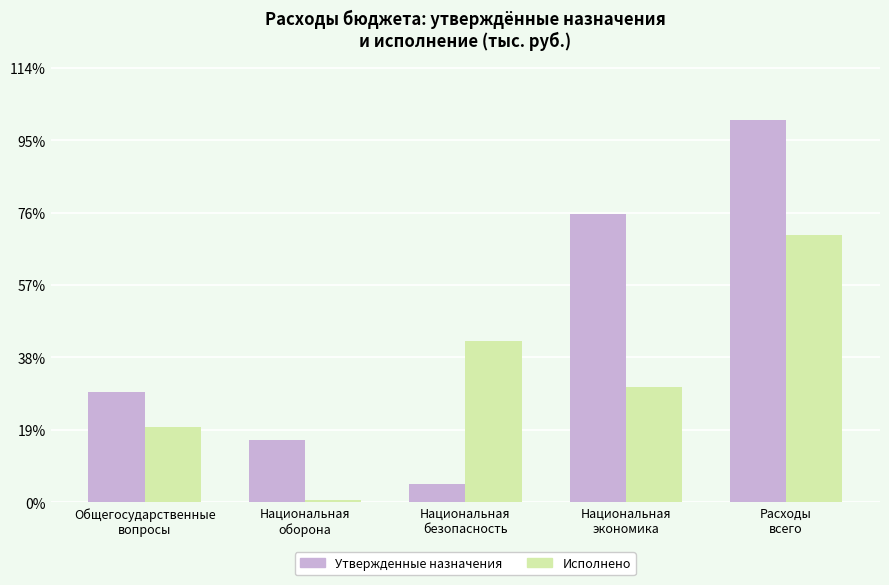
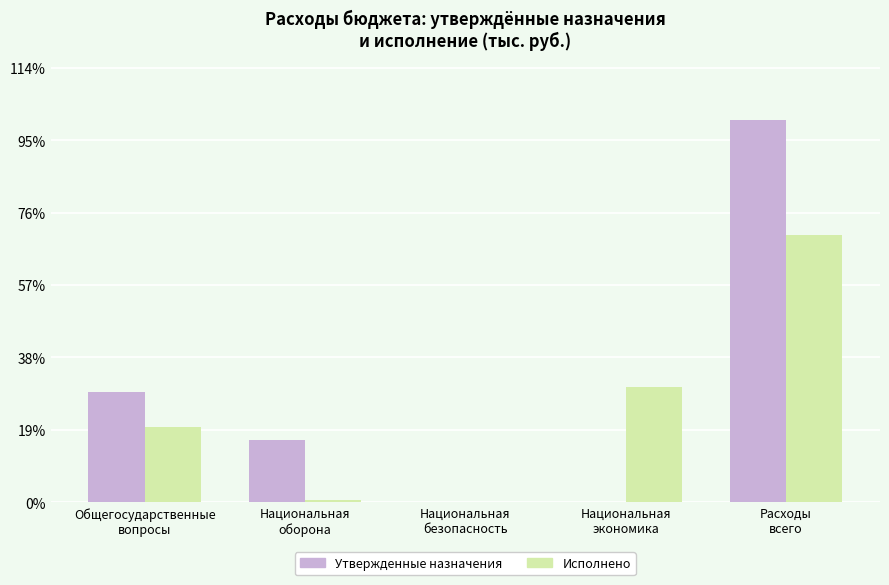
Утвержденные назначения, Национальная безопасность: 5% -> 0%
Исполнено, Национальная безопасность: 42% -> 0%
Утвержденные назначения, Национальная экономика: 76% -> 0%
